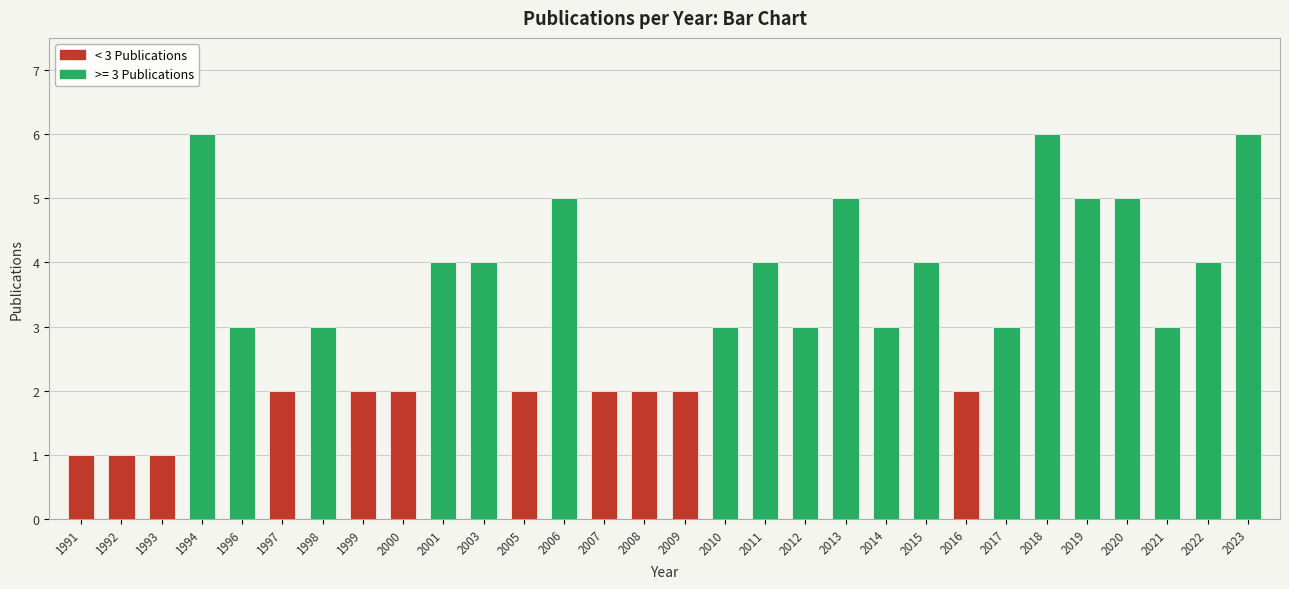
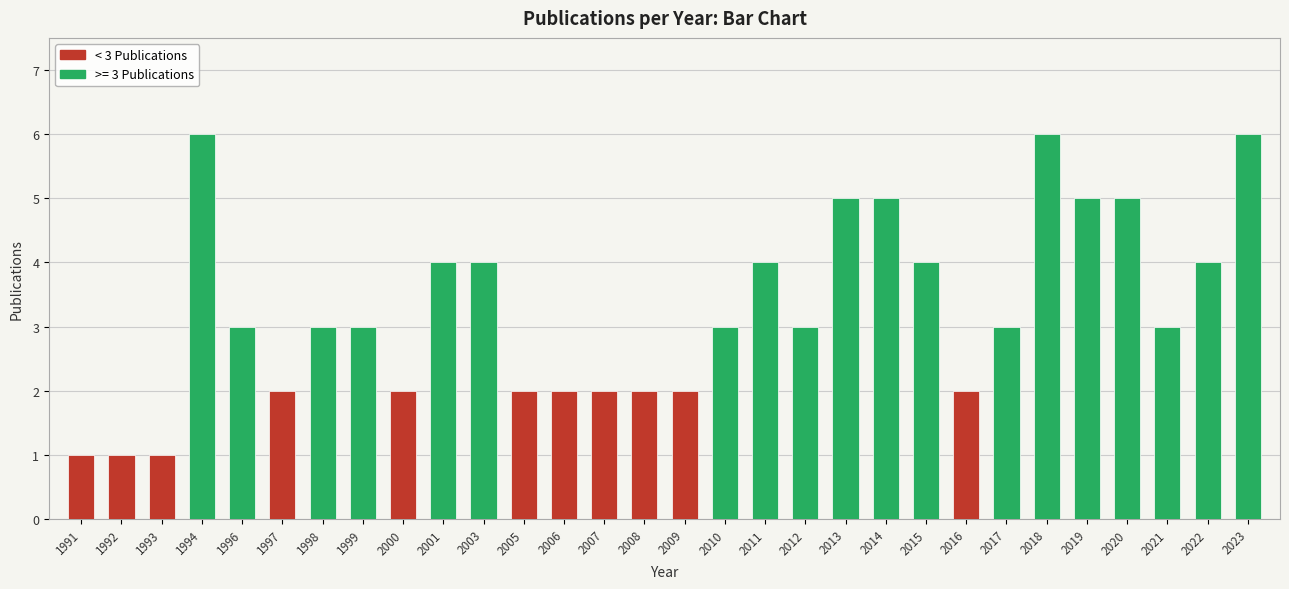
1999: 2 -> 3
2006: 5 -> 2
2014: 3 -> 5
